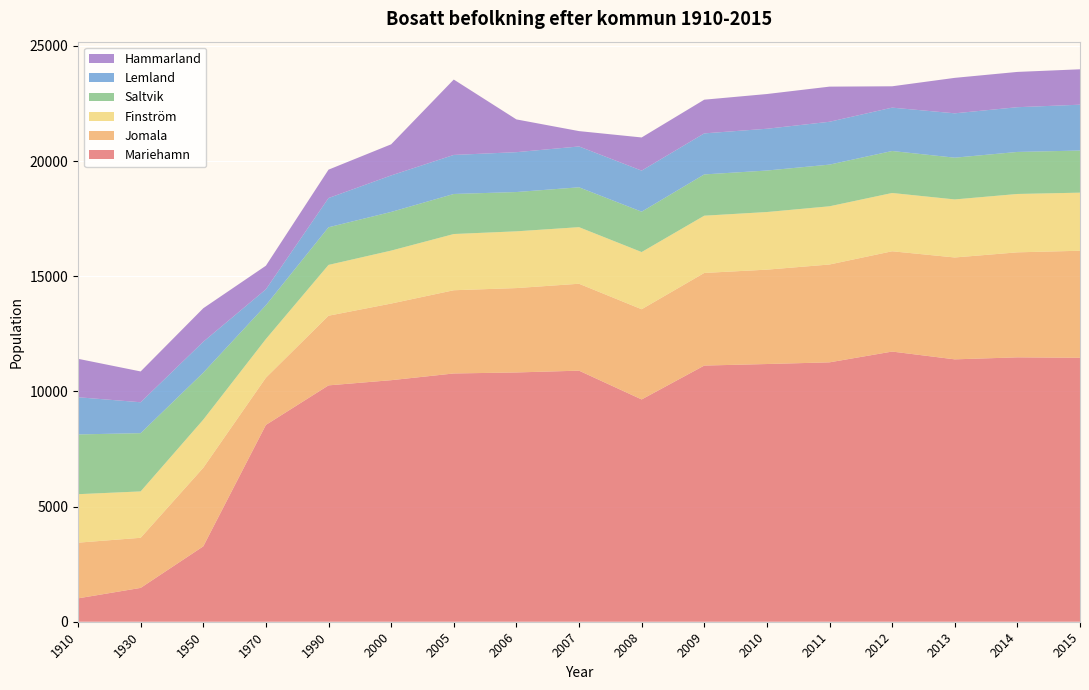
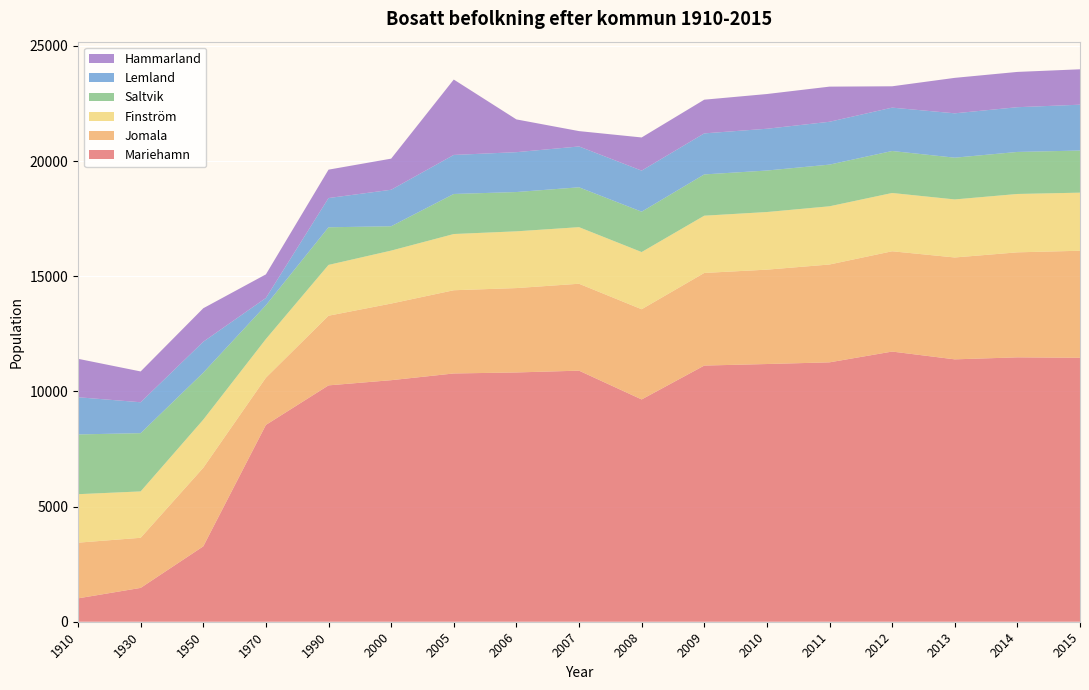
Lemland, 1970: 700 -> 300
Saltvik, 2000: 1700 -> 1100
